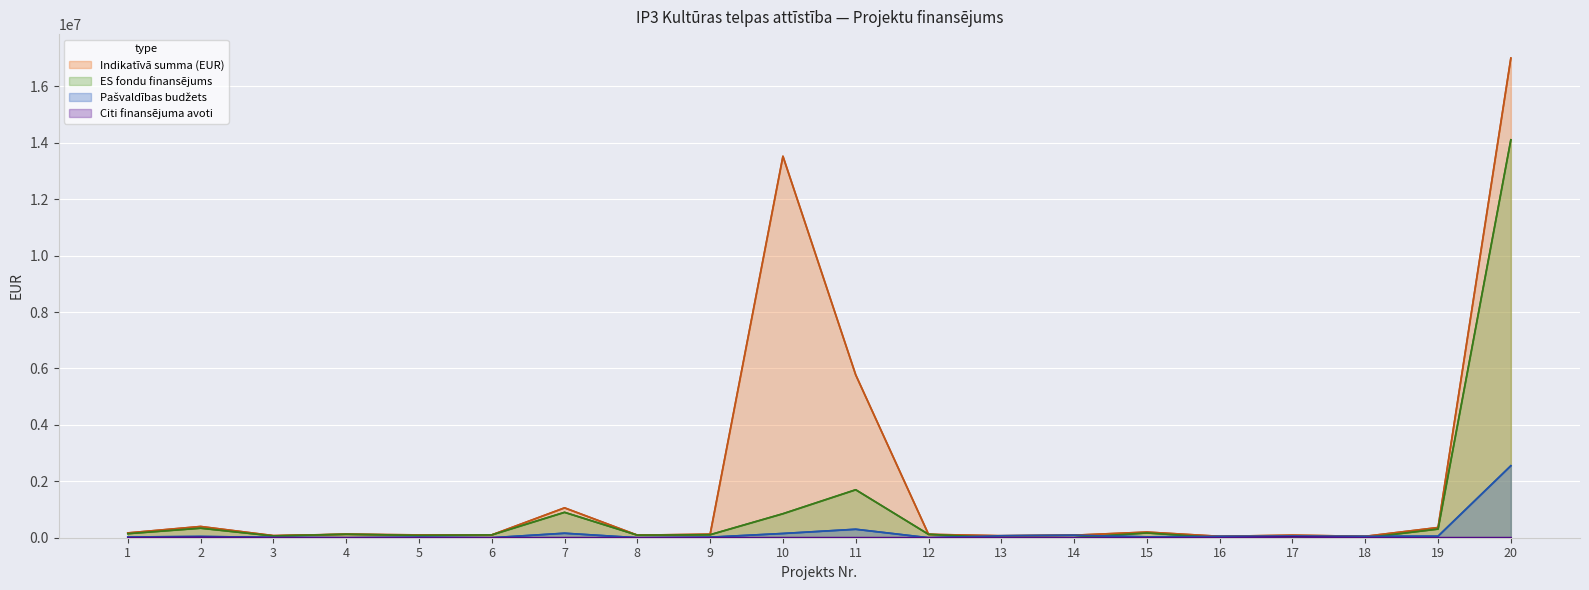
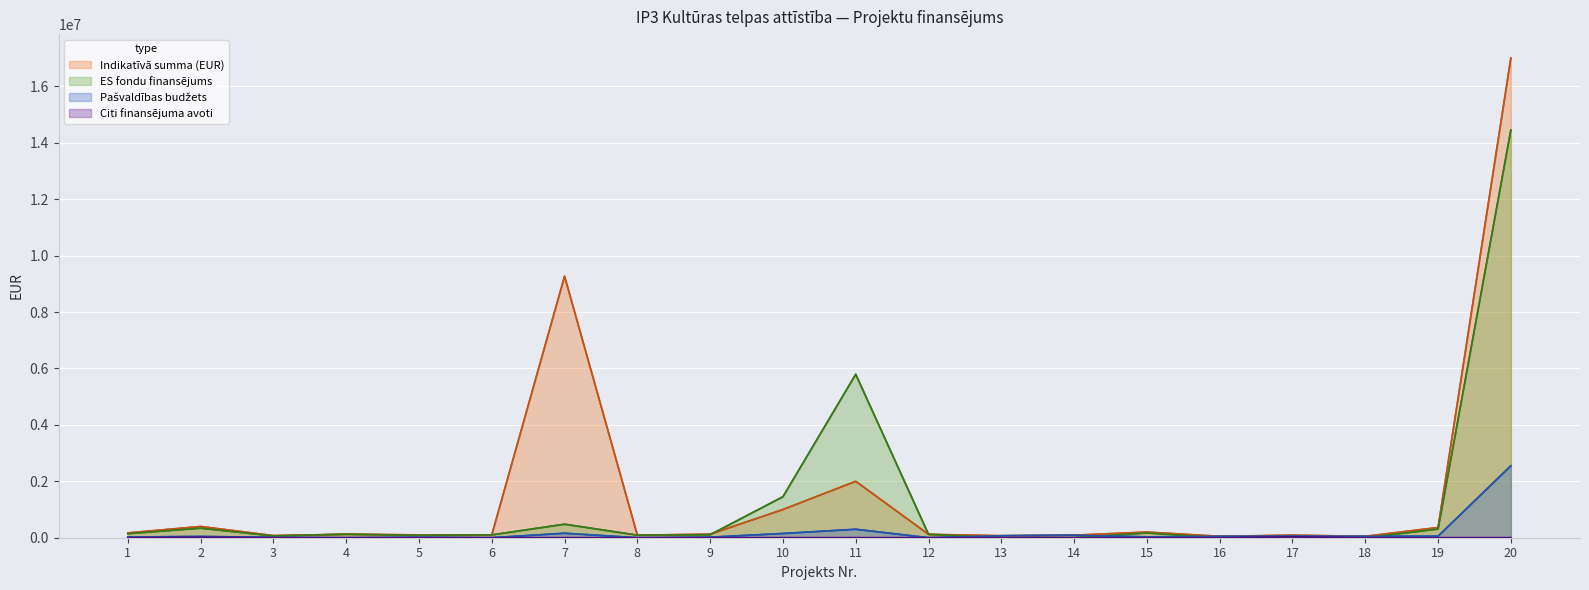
Indikatīvā summa (EUR), 7: 1100000 -> 9300000
ES fondu finansējums, 7: 900000 -> 500000
Indikatīvā summa (EUR), 10: 13500000 -> 1000000
ES fondu finansējums, 10: 900000 -> 1500000
Indikatīvā summa (EUR), 11: 5800000 -> 2000000
ES fondu finansējums, 11: 1700000 -> 5800000
ES fondu finansējums, 20: 14100000 -> 14500000
